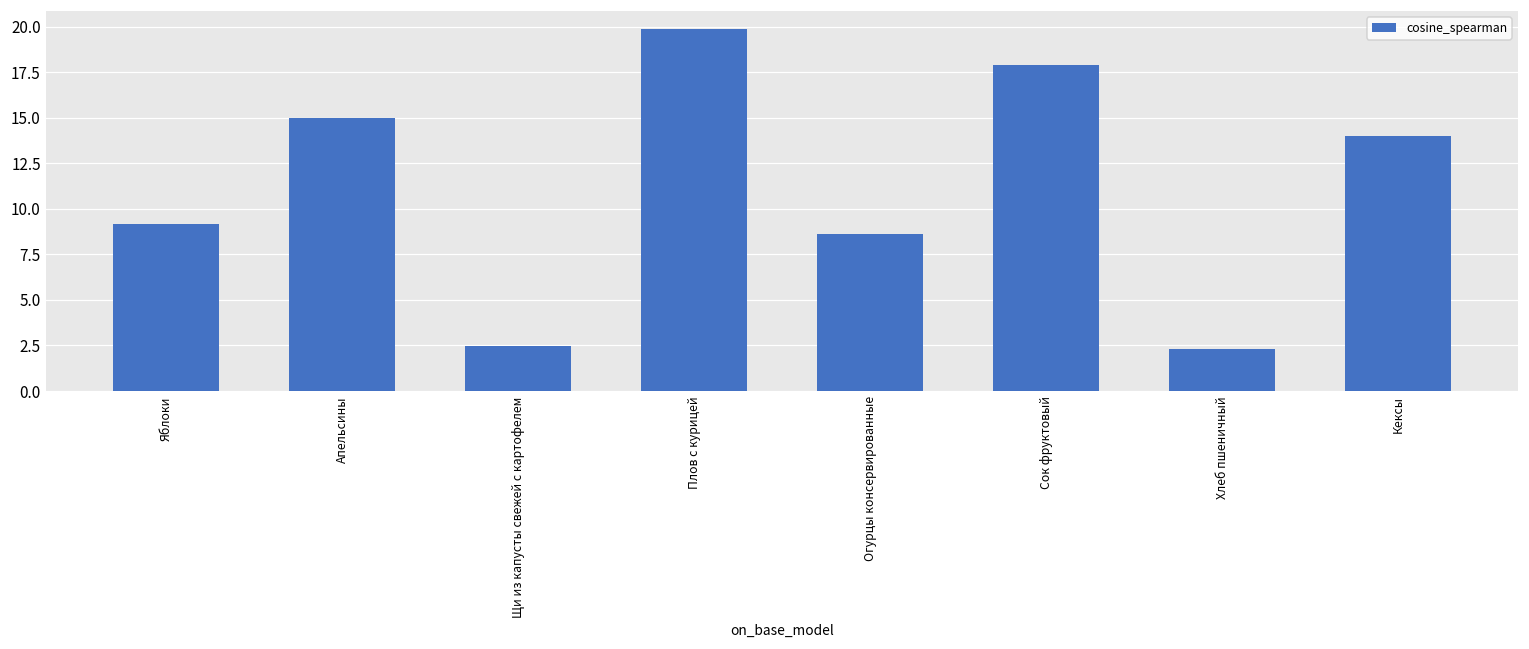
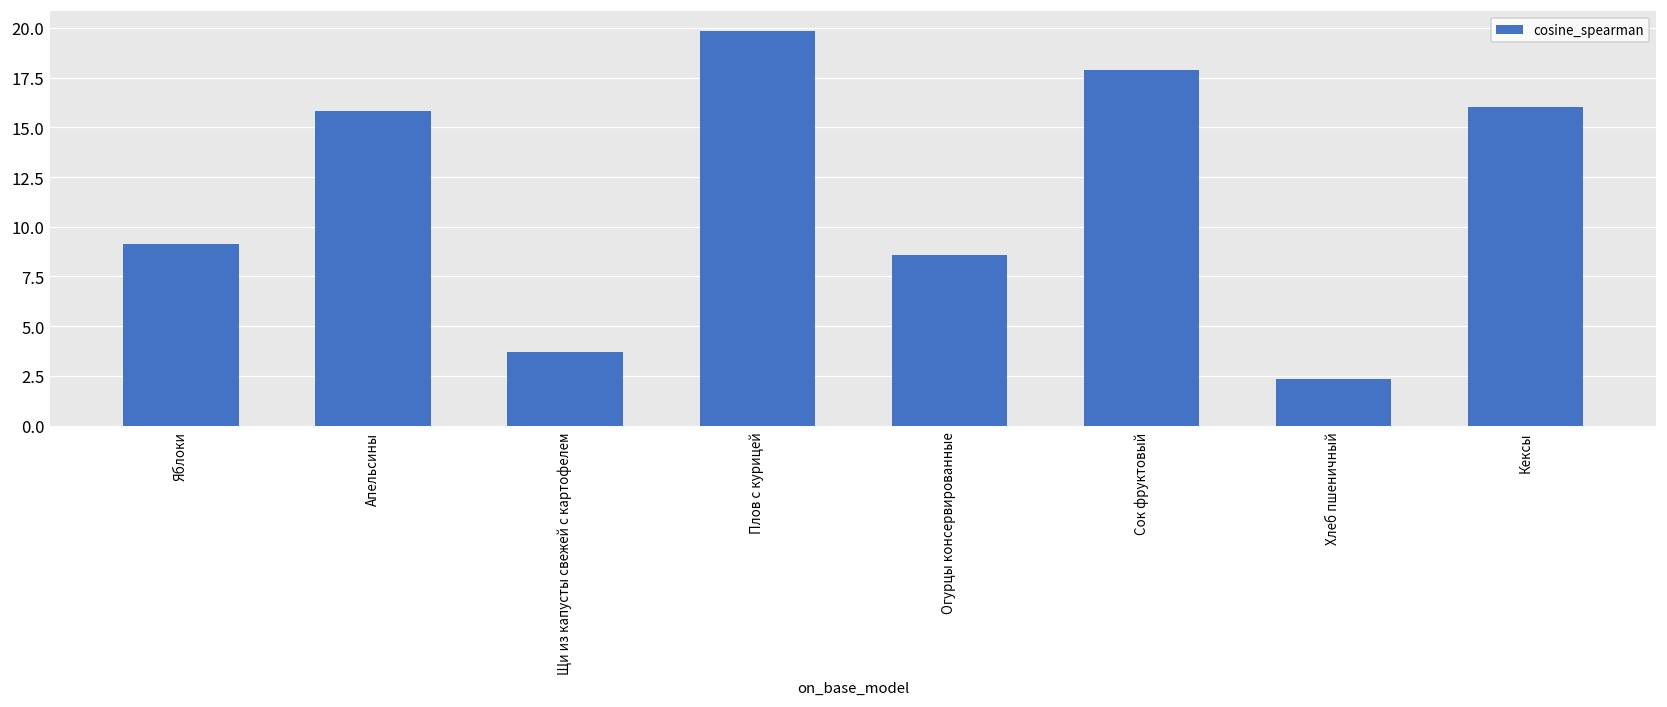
Апельсины: 15.0 -> 15.8
Щи из капусты свежей с картофелем: 2.5 -> 3.7
Кексы: 14 -> 16
